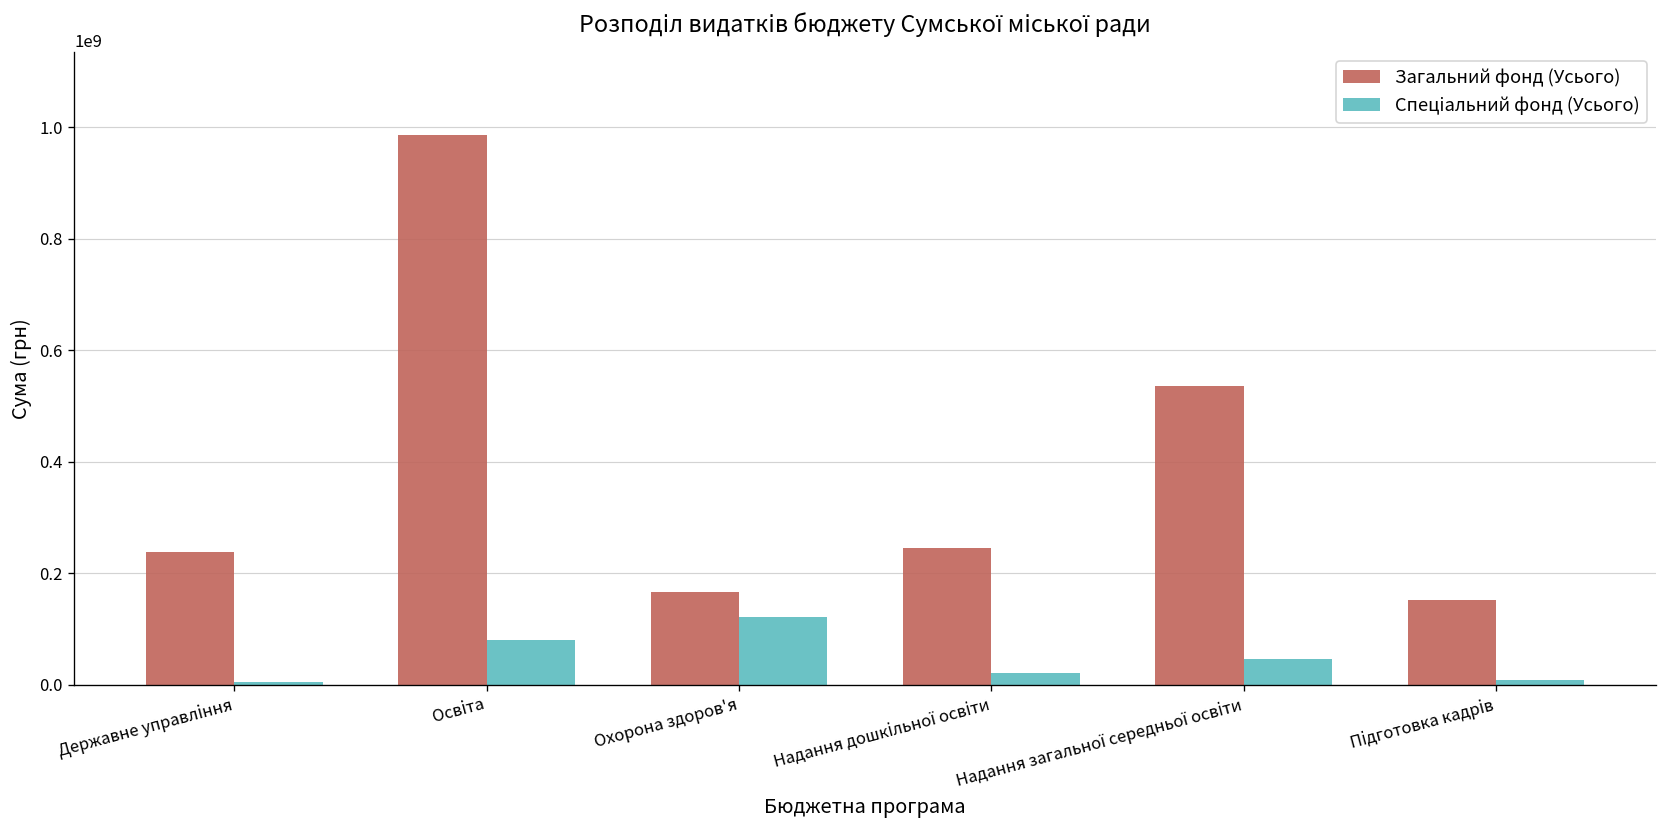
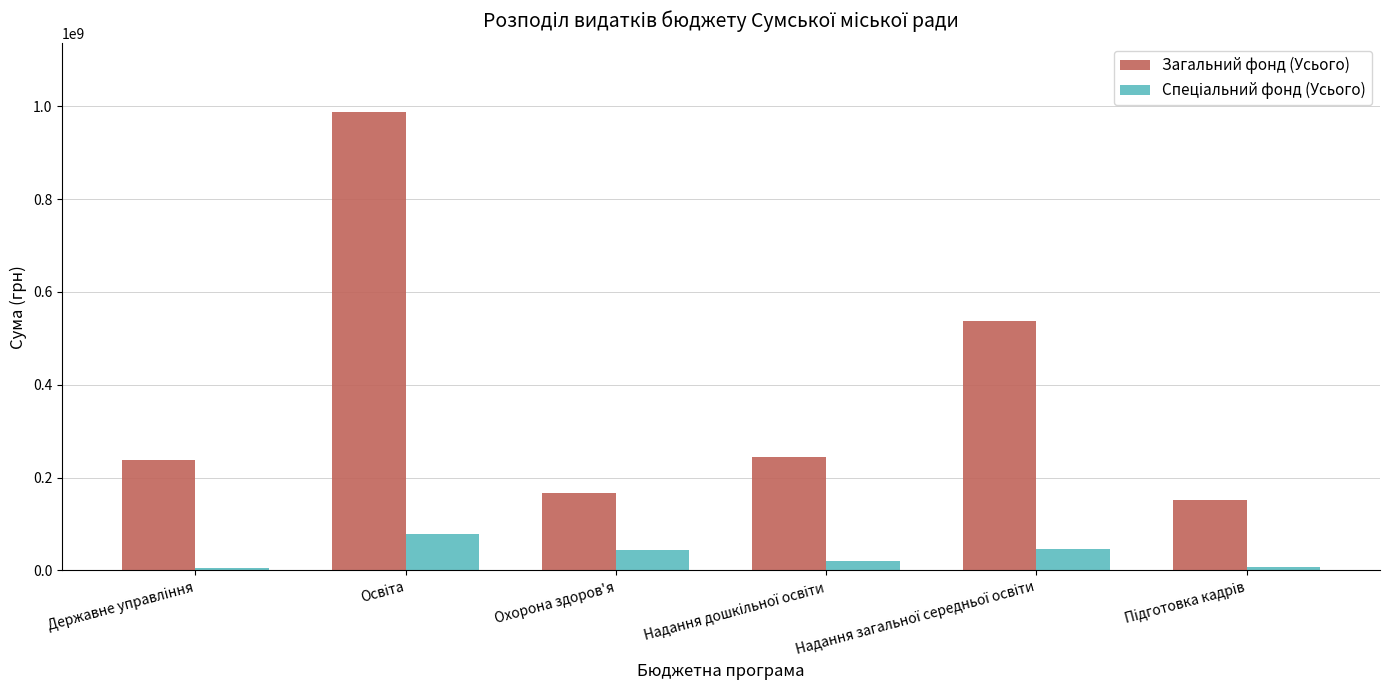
Спеціальний фонд (Усього), Охорона здоров'я: 120000000 -> 40000000
